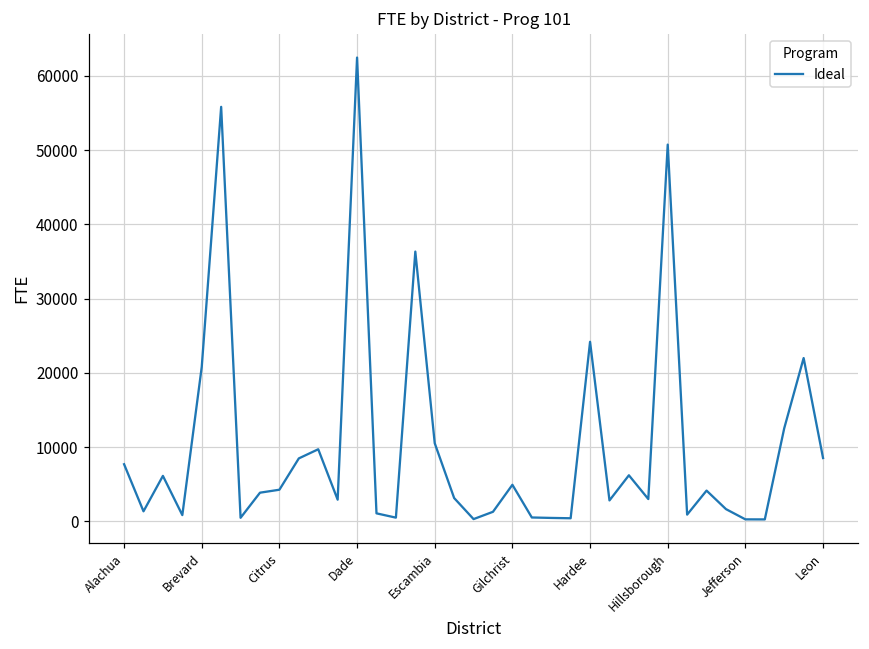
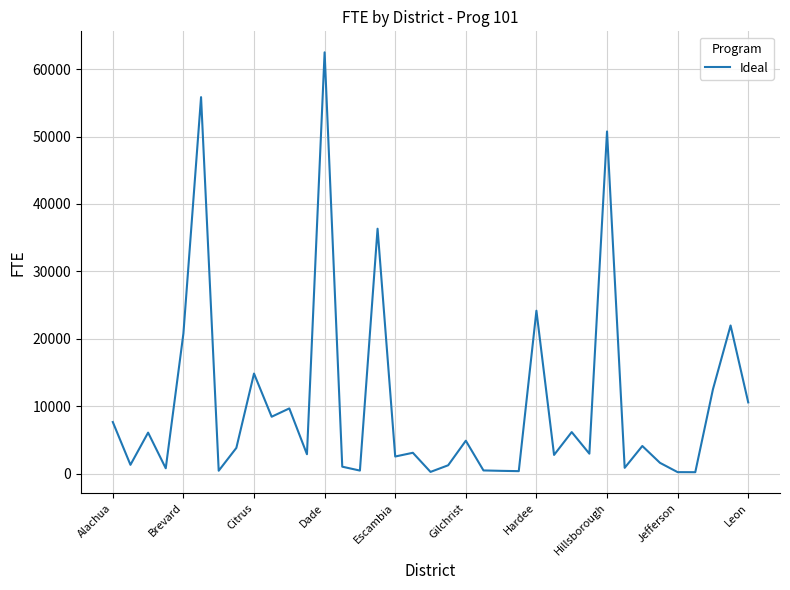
Citrus: 4000 -> 15000
Escambia: 11000 -> 3000
Leon: 9000 -> 11000
